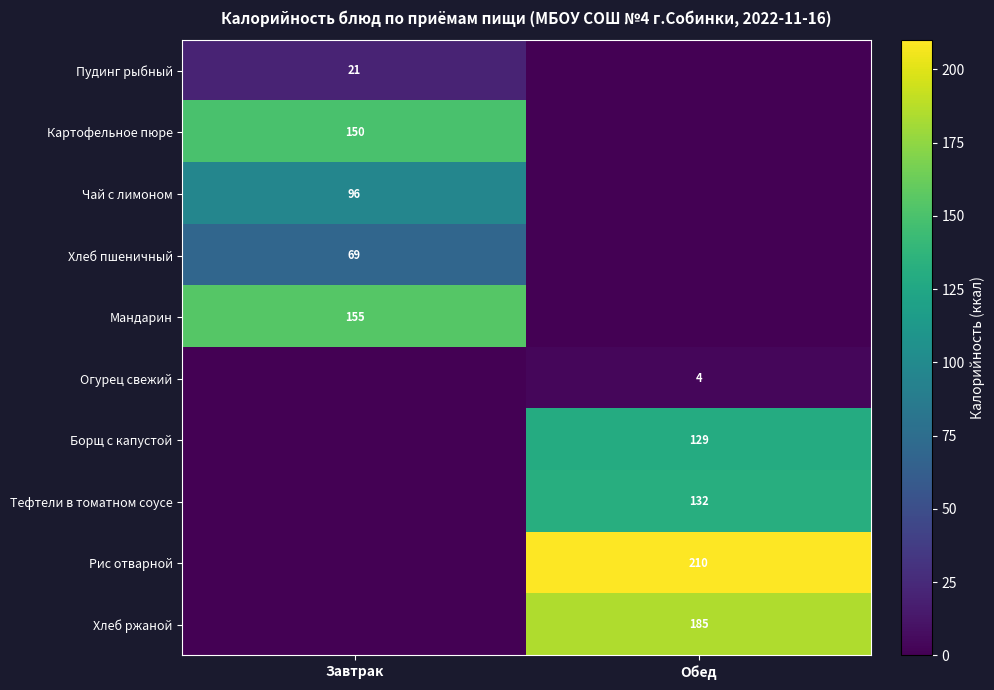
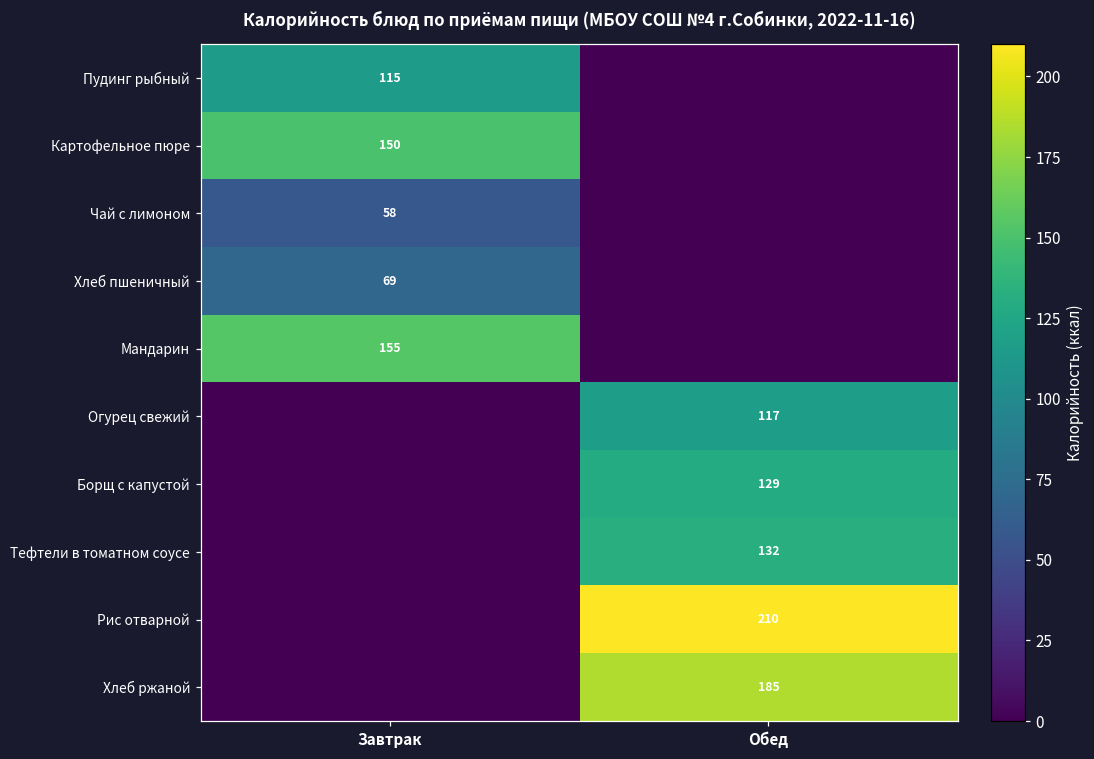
Пудинг рыбный, Завтрак: 21 -> 115
Чай с лимоном, Завтрак: 96 -> 58
Огурец свежий, Обед: 4 -> 117
